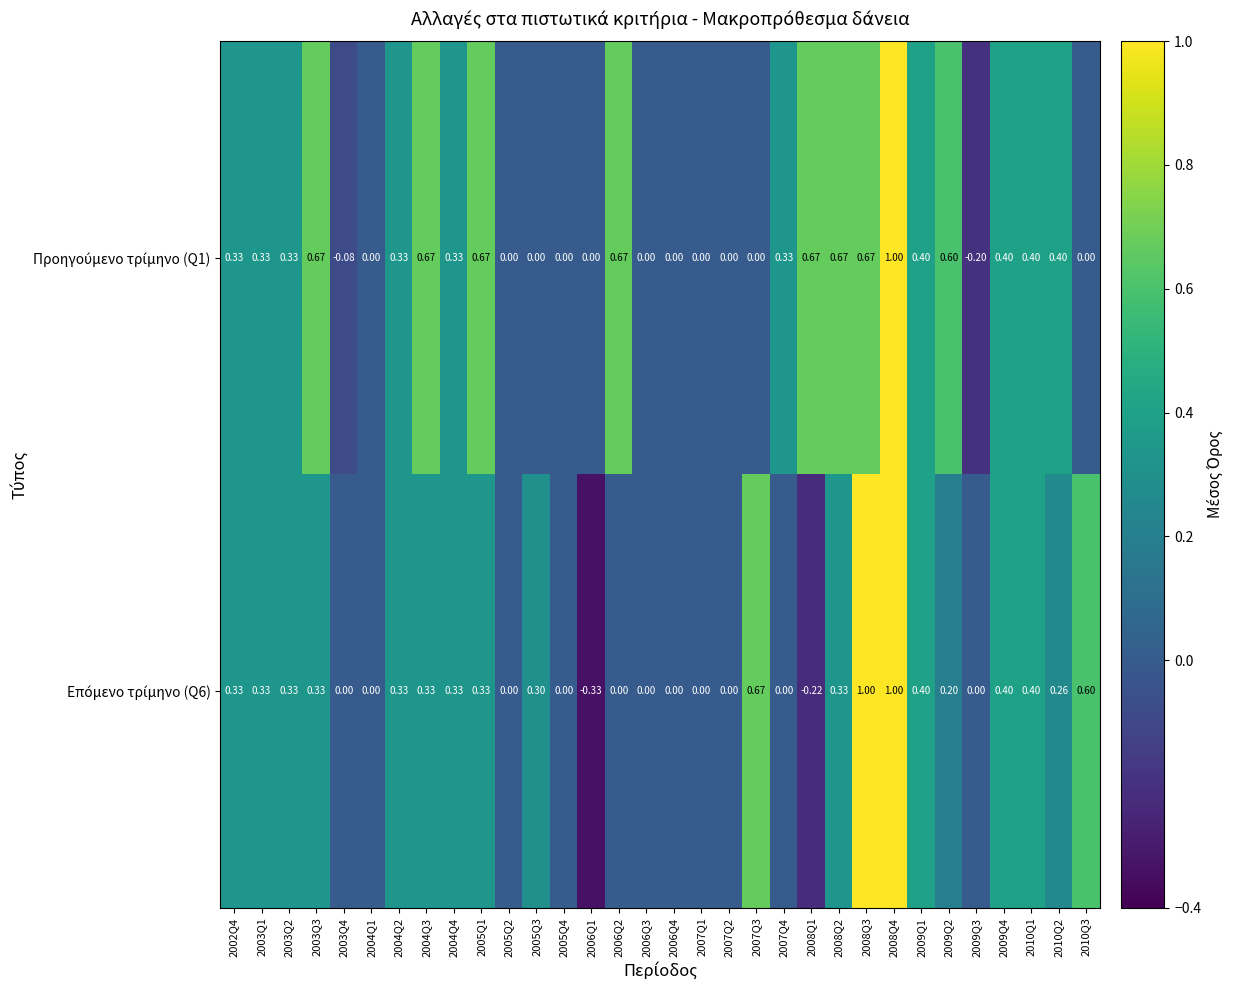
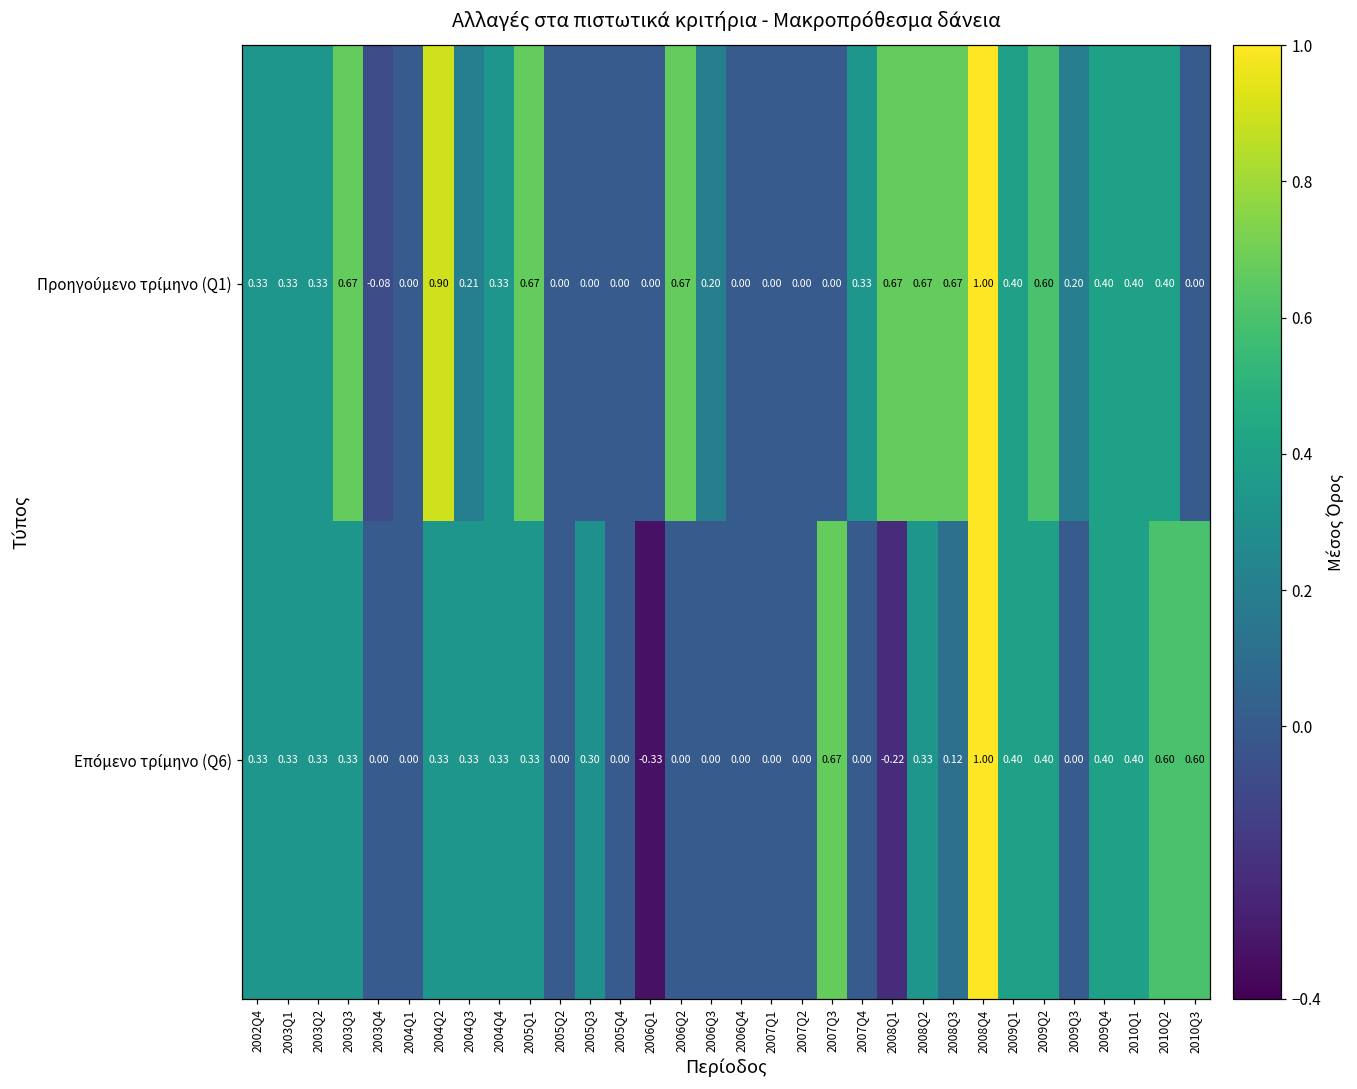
Προηγούμενο τρίμηνο (Q1), 2004Q2: 0.33 -> 0.90
Προηγούμενο τρίμηνο (Q1), 2004Q3: 0.67 -> 0.21
Προηγούμενο τρίμηνο (Q1), 2006Q3: 0.00 -> 0.20
Προηγούμενο τρίμηνο (Q1), 2009Q3: -0.20 -> 0.20
Επόμενο τρίμηνο (Q6), 2008Q3: 1.00 -> 0.12
Επόμενο τρίμηνο (Q6), 2009Q2: 0.20 -> 0.40
Επόμενο τρίμηνο (Q6), 2010Q2: 0.26 -> 0.60
